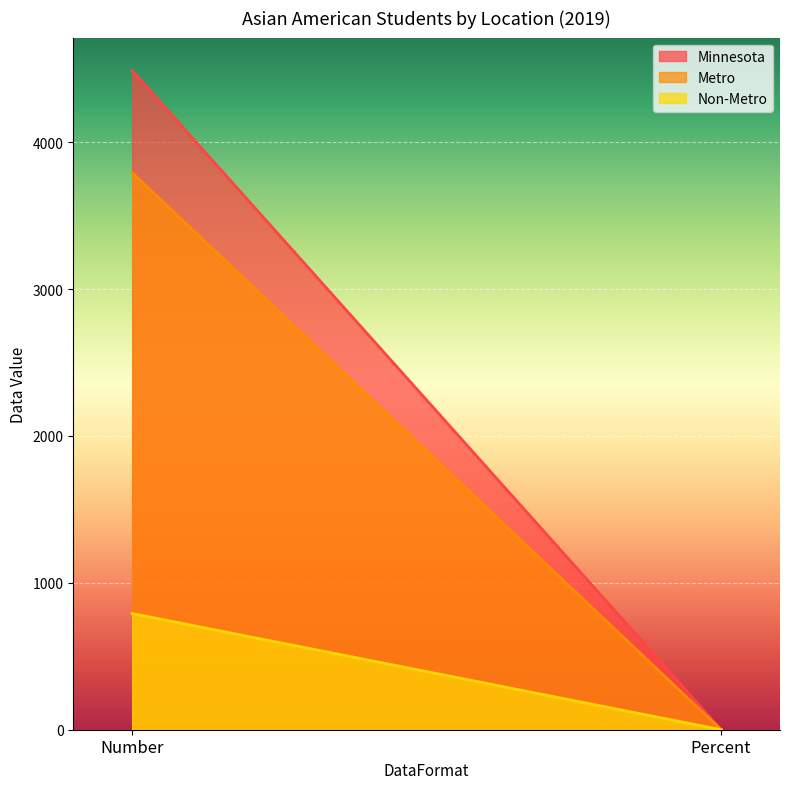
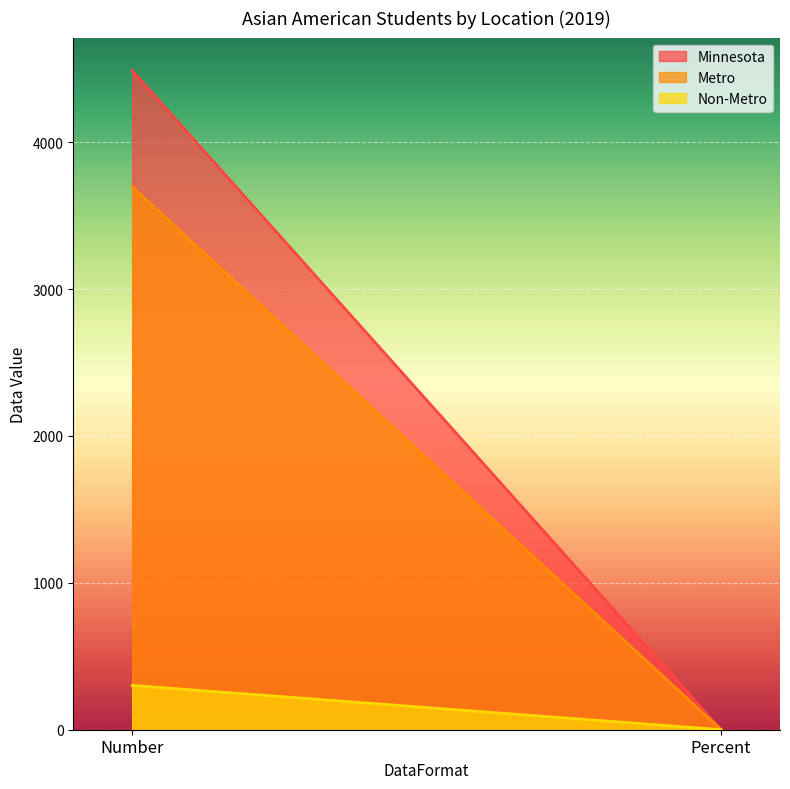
Metro, Number: 3790 -> 3700
Non-Metro, Number: 790 -> 300
